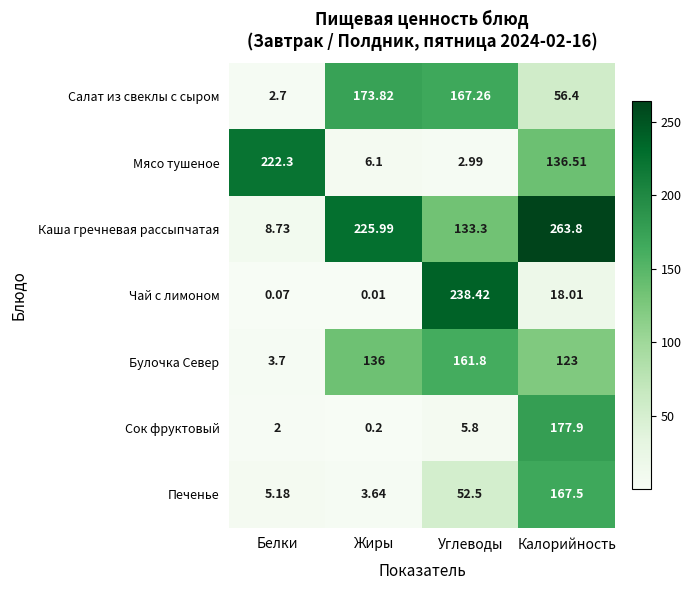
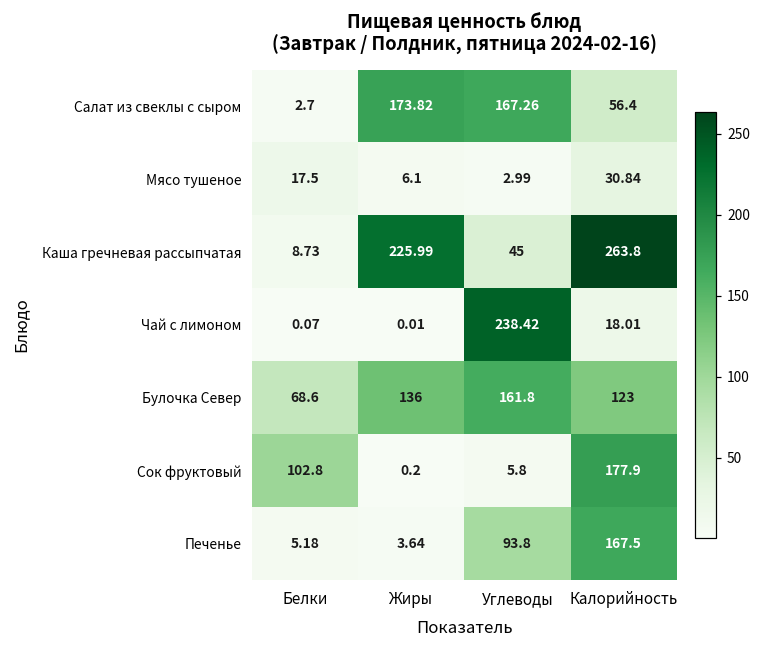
Мясо тушеное, Белки: 222.3 -> 17.5
Мясо тушеное, Калорийность: 136.51 -> 30.84
Каша гречневая рассыпчатая, Углеводы: 133.3 -> 45
Булочка Север, Белки: 3.7 -> 68.6
Сок фруктовый, Белки: 2 -> 102.8
Печенье, Углеводы: 52.5 -> 93.8
